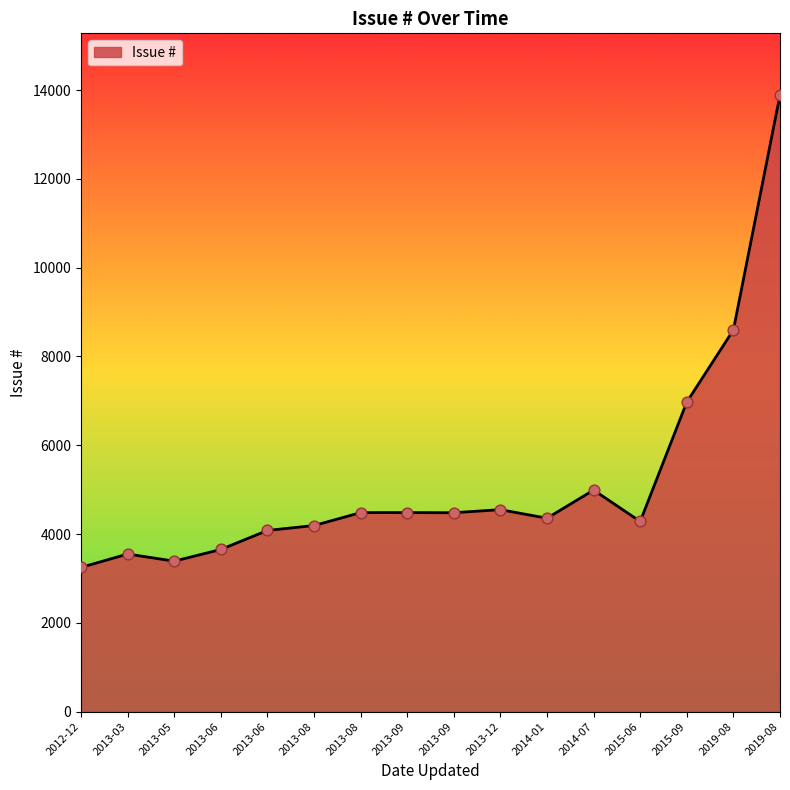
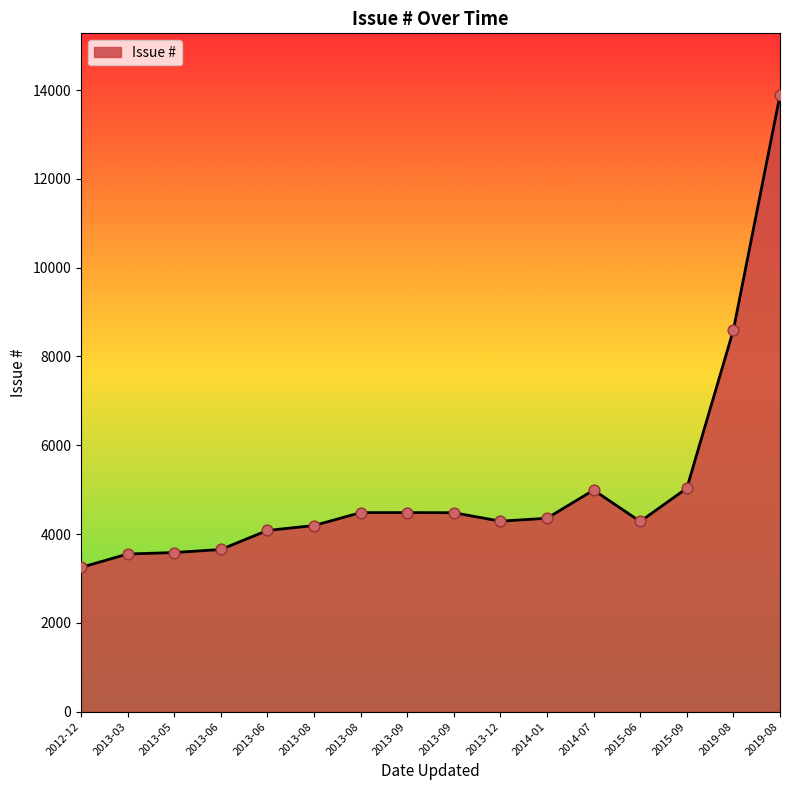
2013-05: 3400 -> 3600
2013-12: 4600 -> 4300
2015-09: 7000 -> 5000
